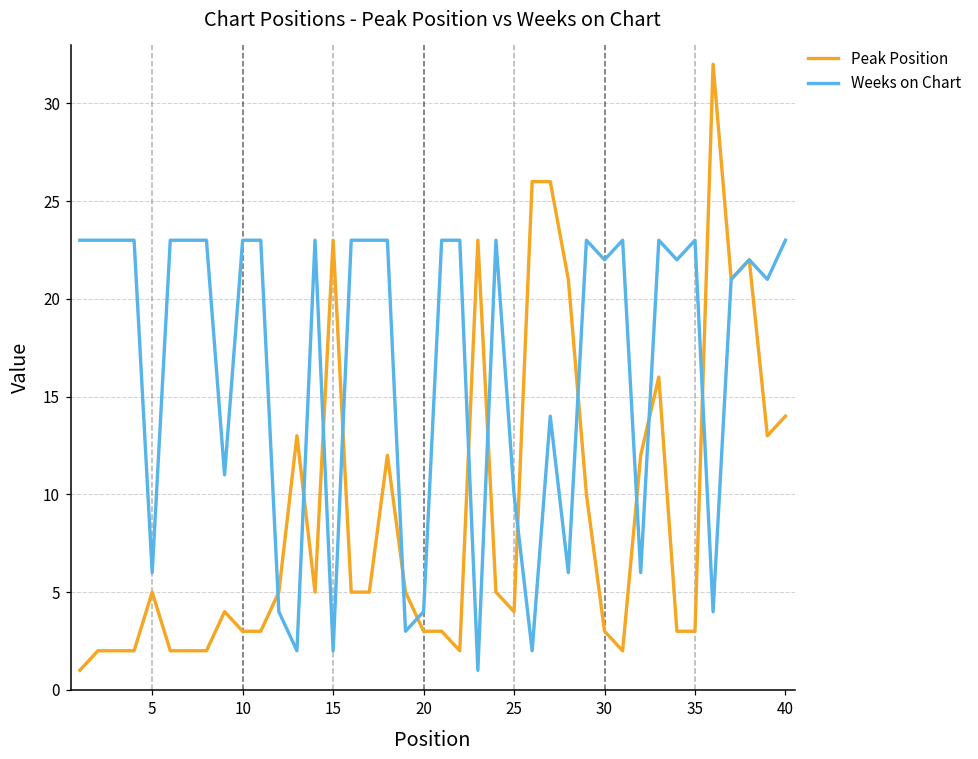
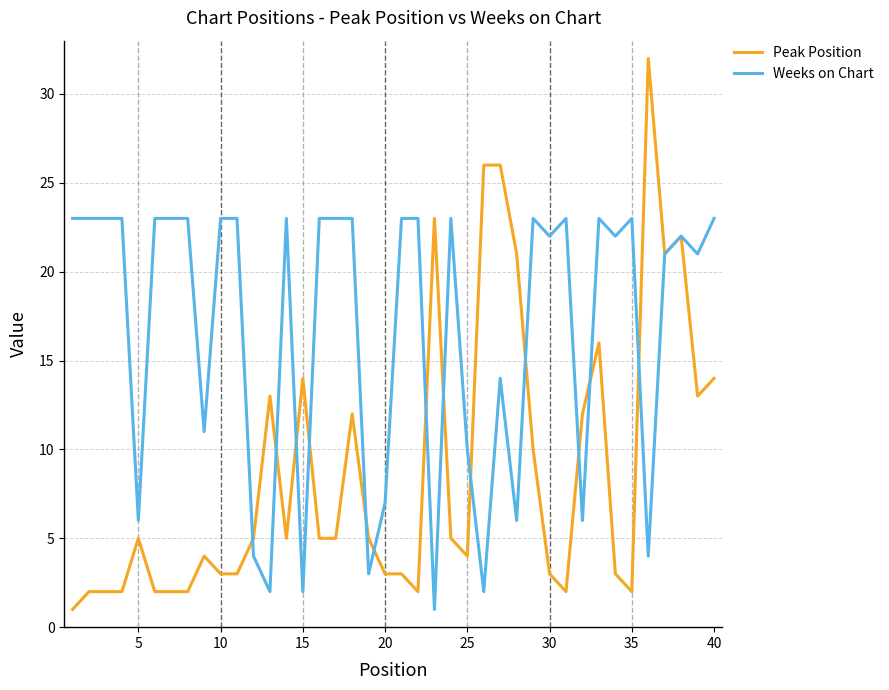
Peak Position, 15: 23 -> 14
Weeks on Chart, 20: 4 -> 7
Peak Position, 35: 3 -> 2
